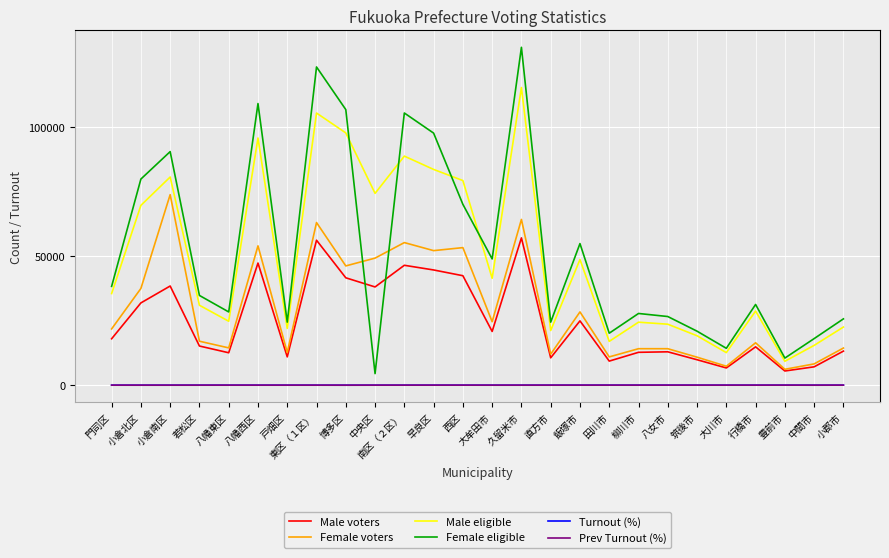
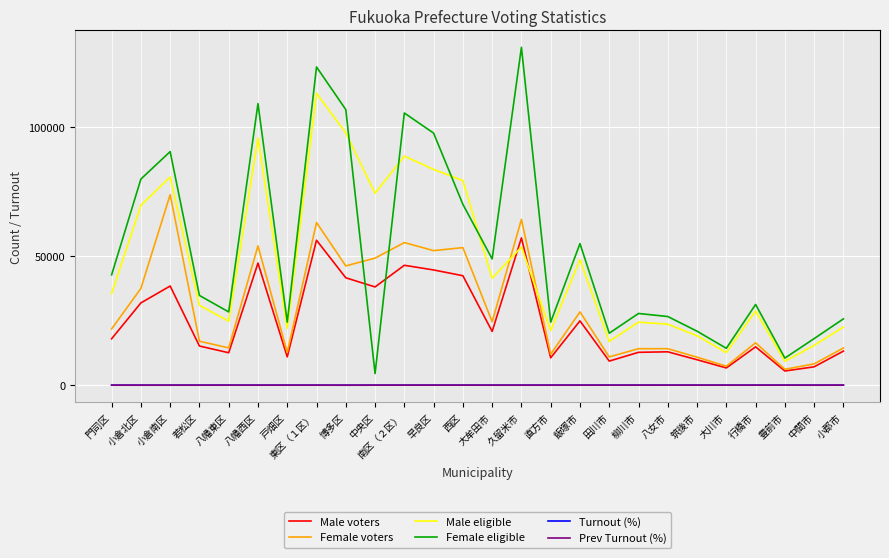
Female eligible, 門司区: 38000 -> 43000
Male eligible, 東区（１区）: 105000 -> 113000
Male eligible, 久留米市: 115000 -> 54000
